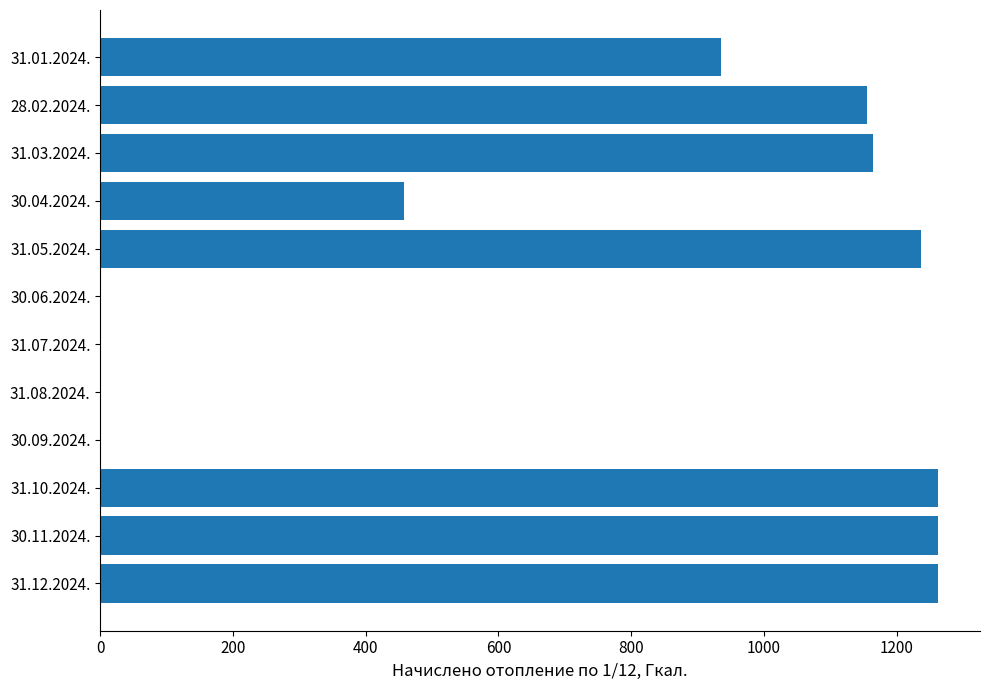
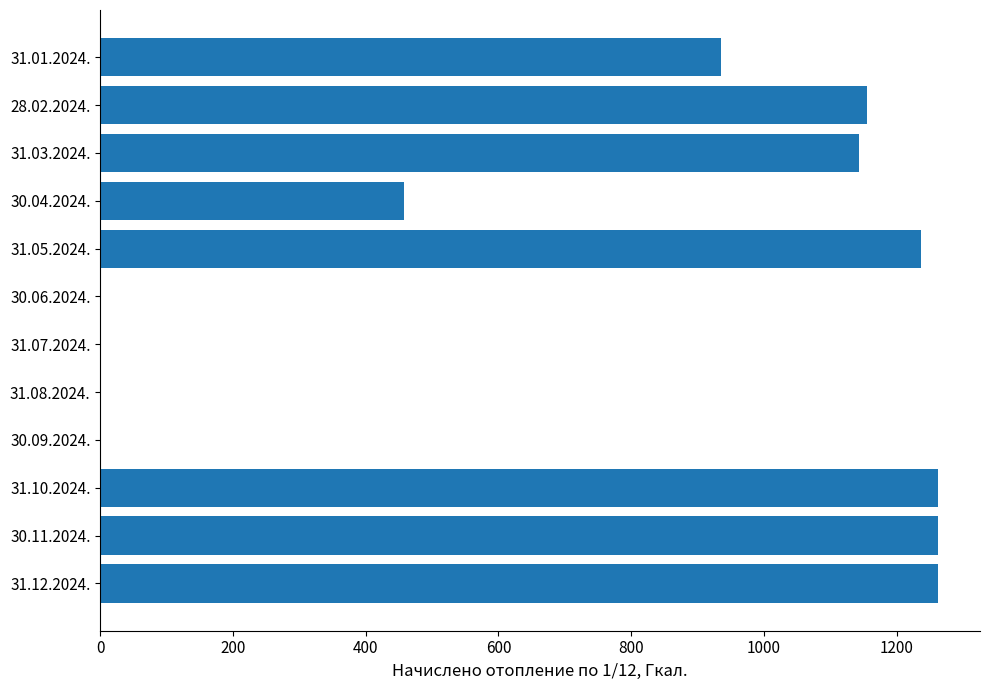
31.03.2024.: 1160 -> 1140
